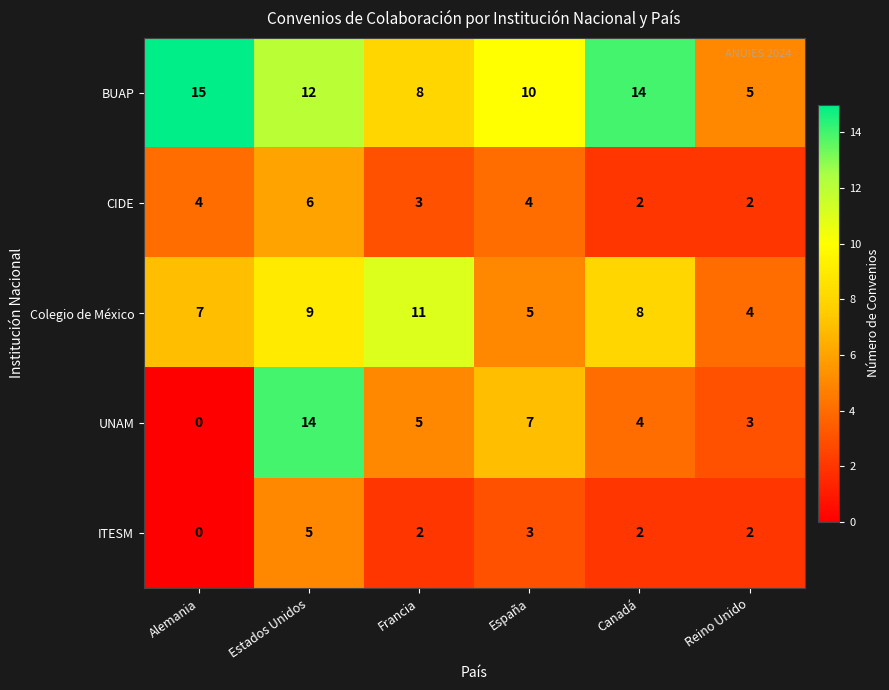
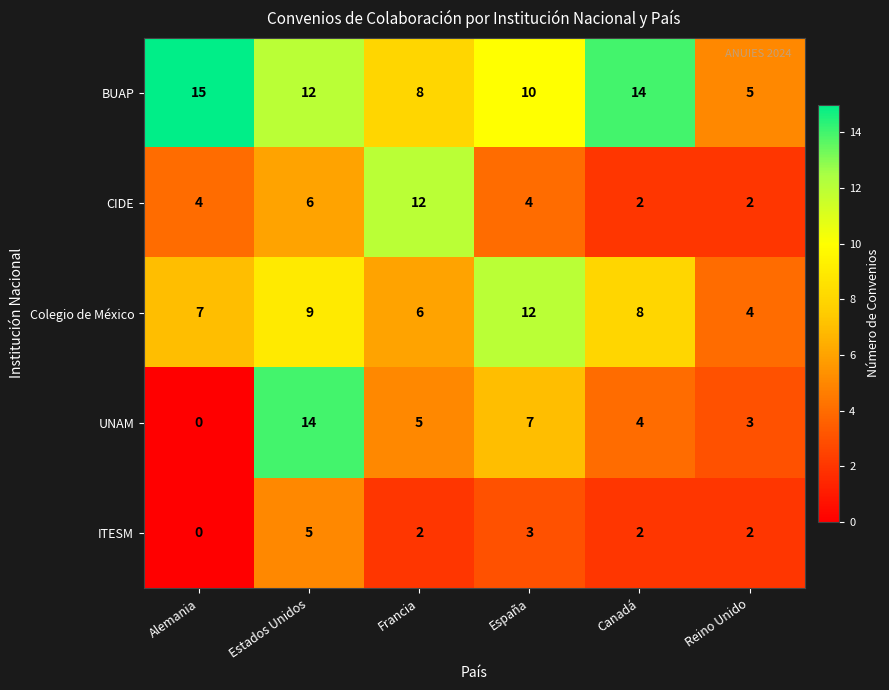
CIDE, Francia: 3 -> 12
Colegio de México, Francia: 11 -> 6
Colegio de México, España: 5 -> 12
